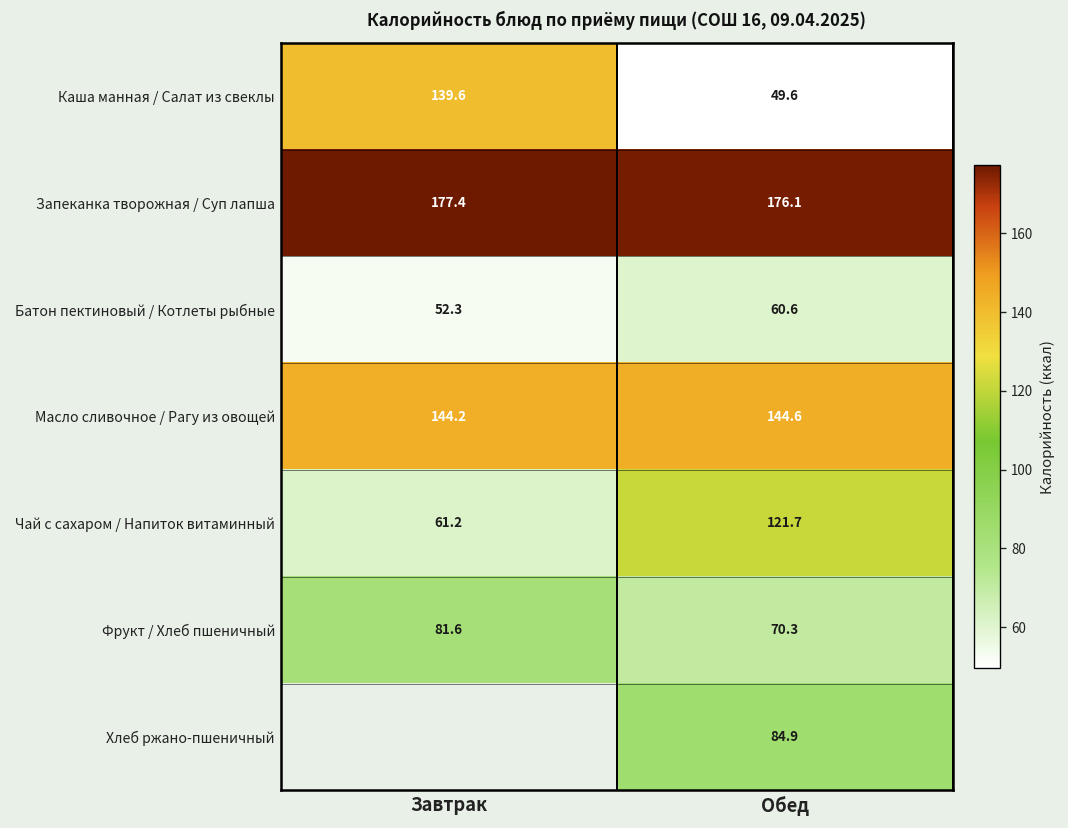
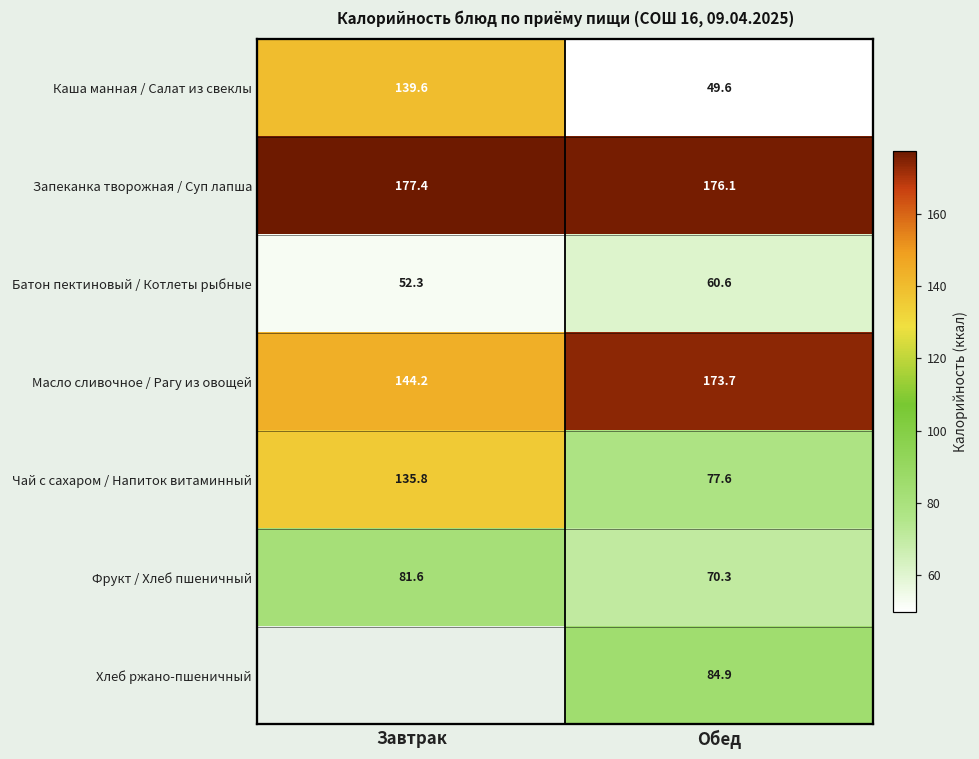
Масло сливочное / Рагу из овощей, Обед: 144.6 -> 173.7
Чай с сахаром / Напиток витаминный, Завтрак: 61.2 -> 135.8
Чай с сахаром / Напиток витаминный, Обед: 121.7 -> 77.6
